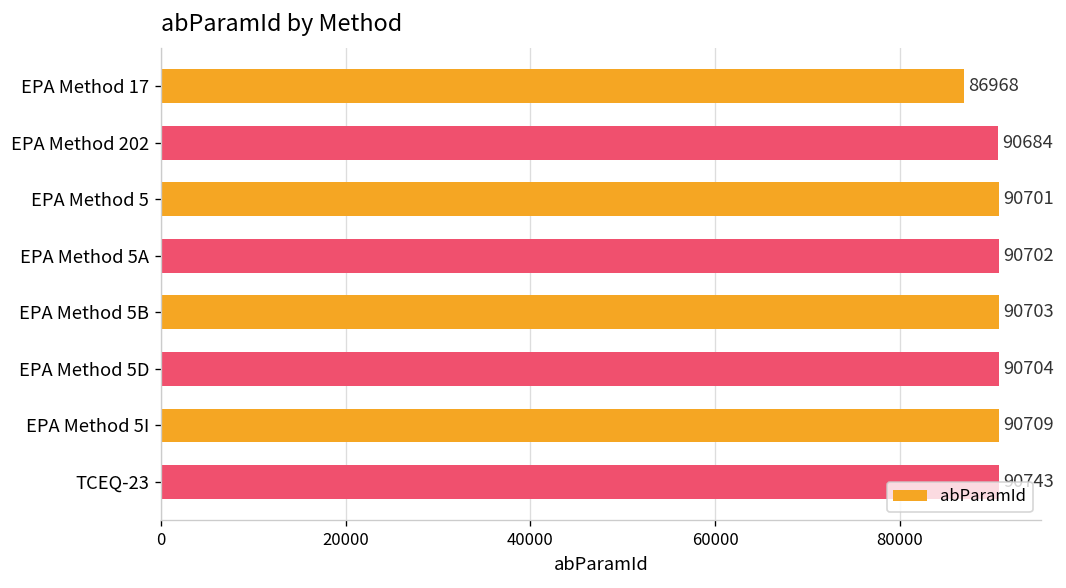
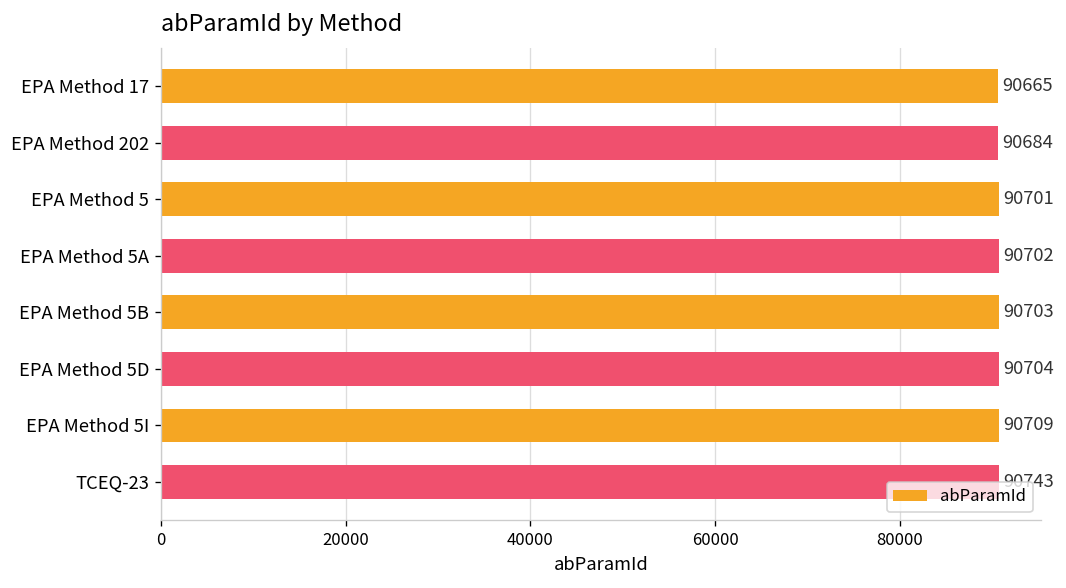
EPA Method 17: 86968 -> 90665
